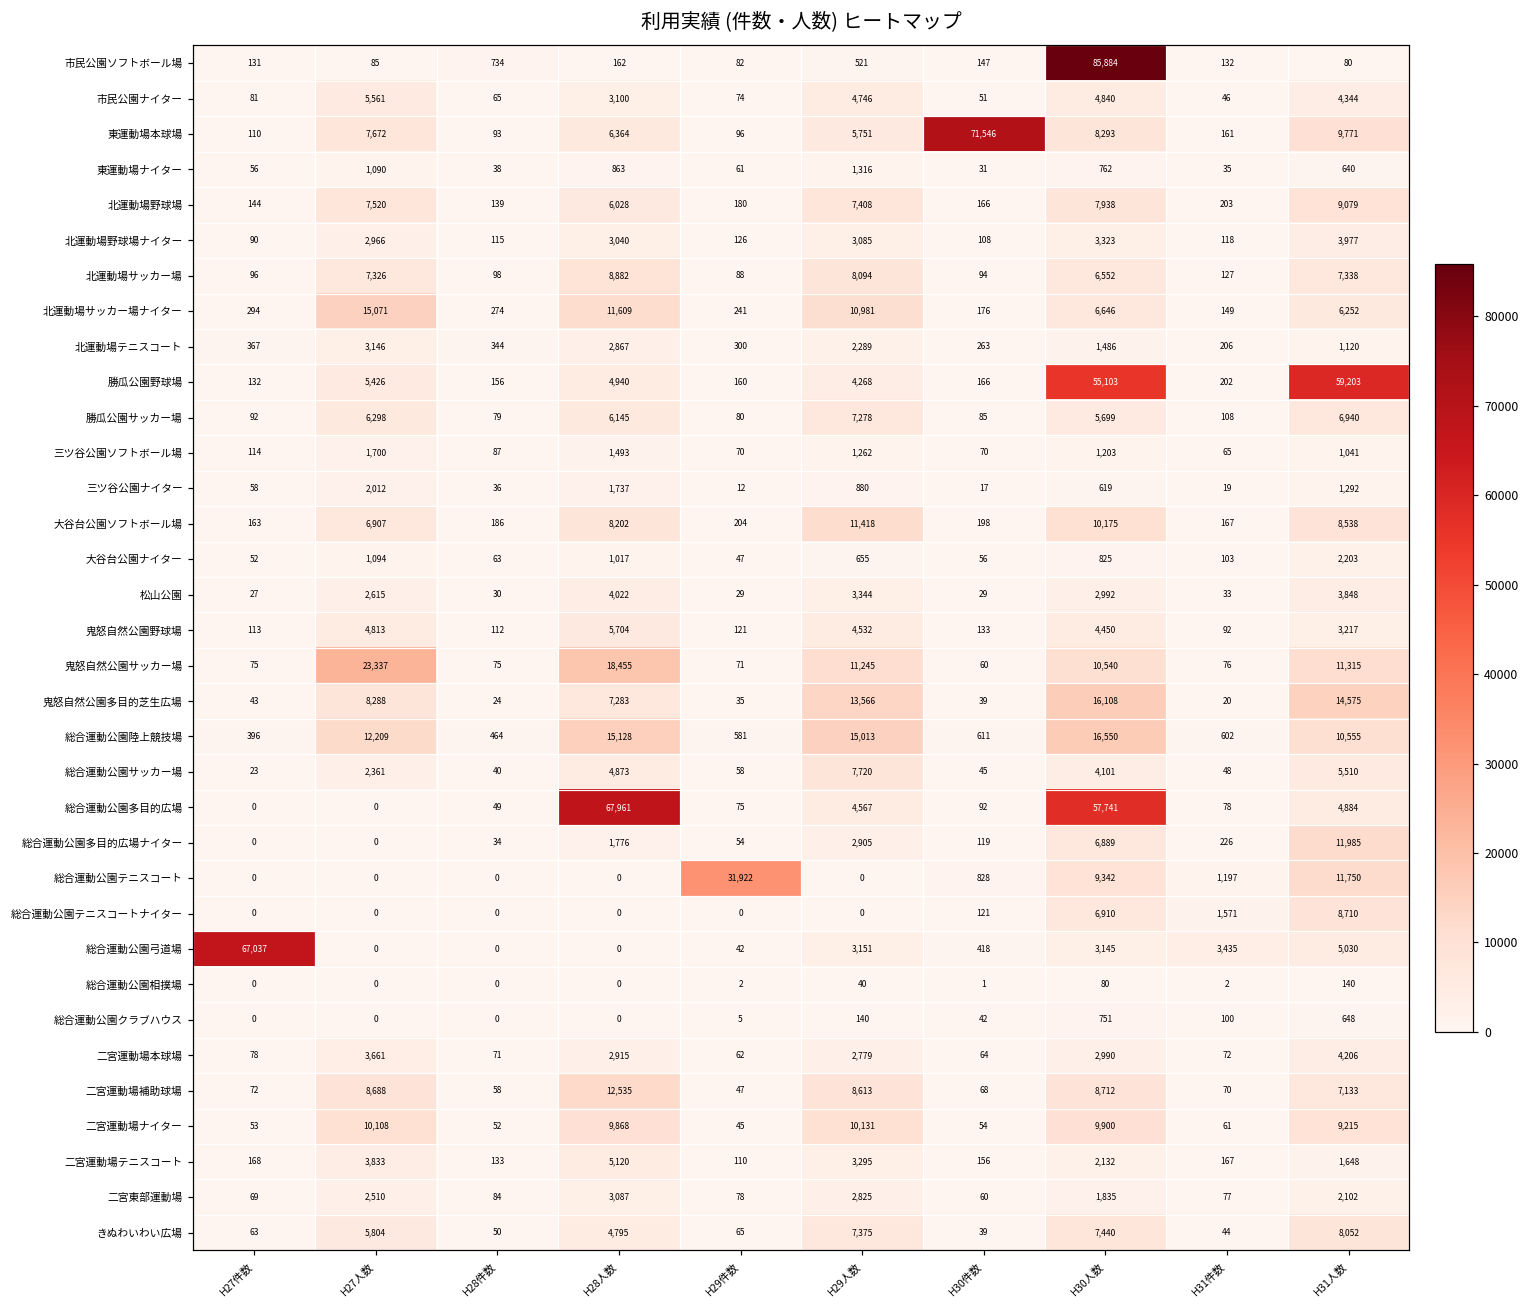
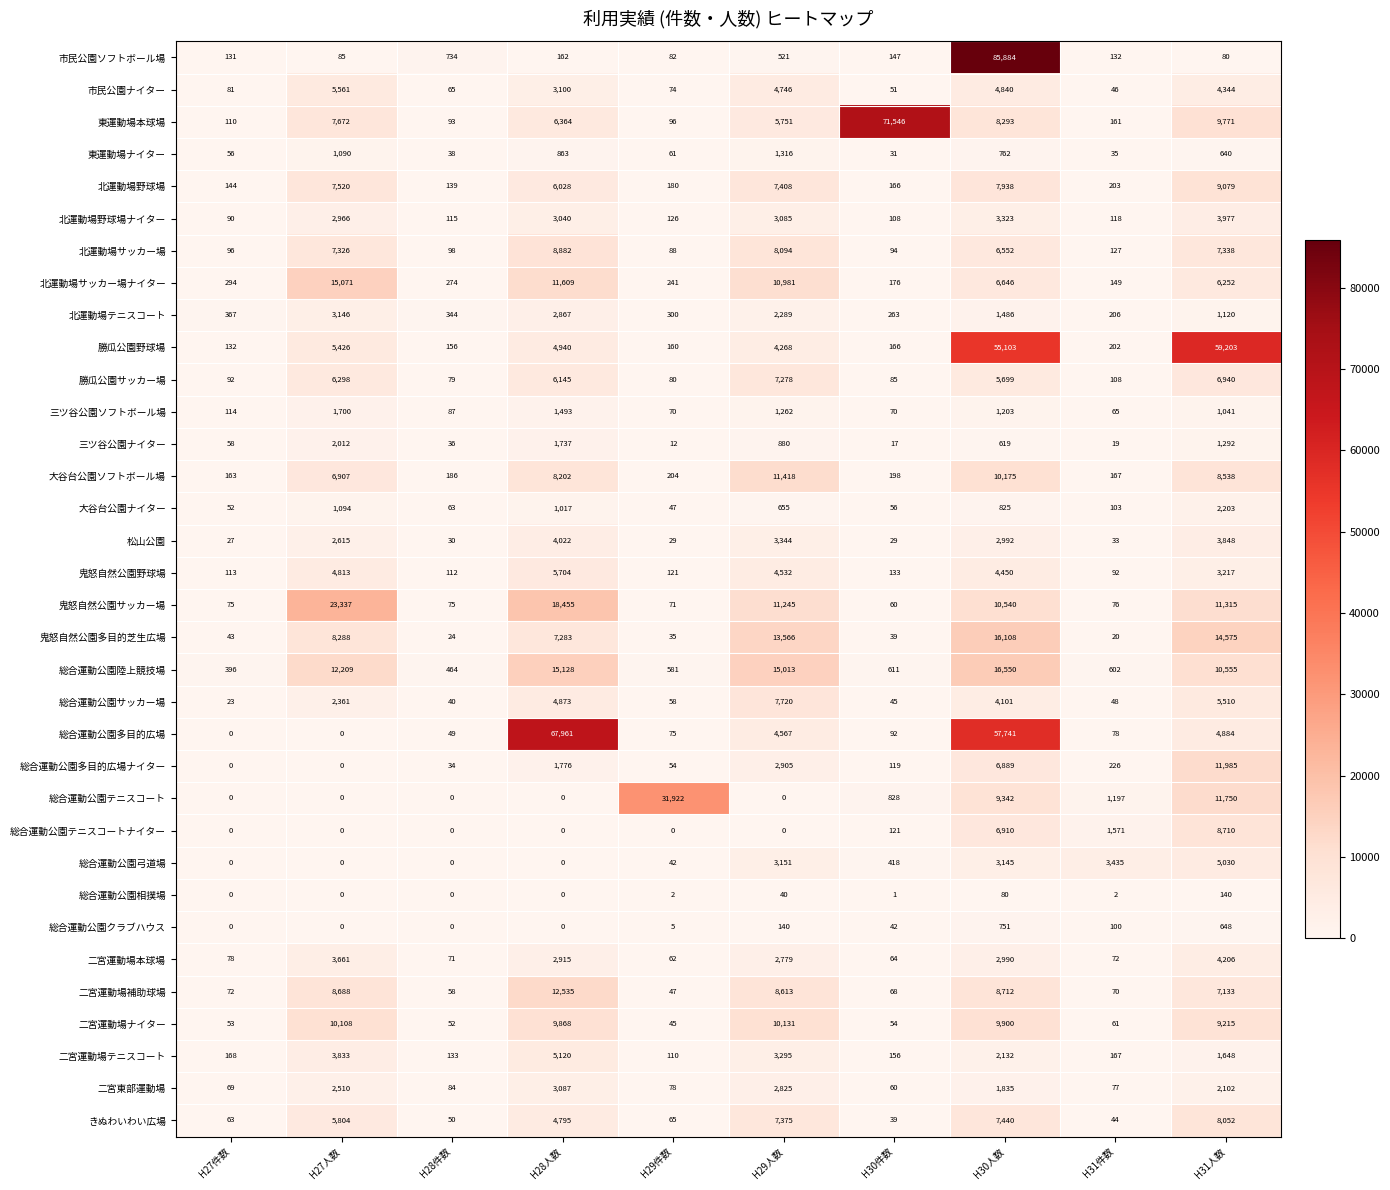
総合運動公園弓道場, H27件数: 67,037 -> 0
